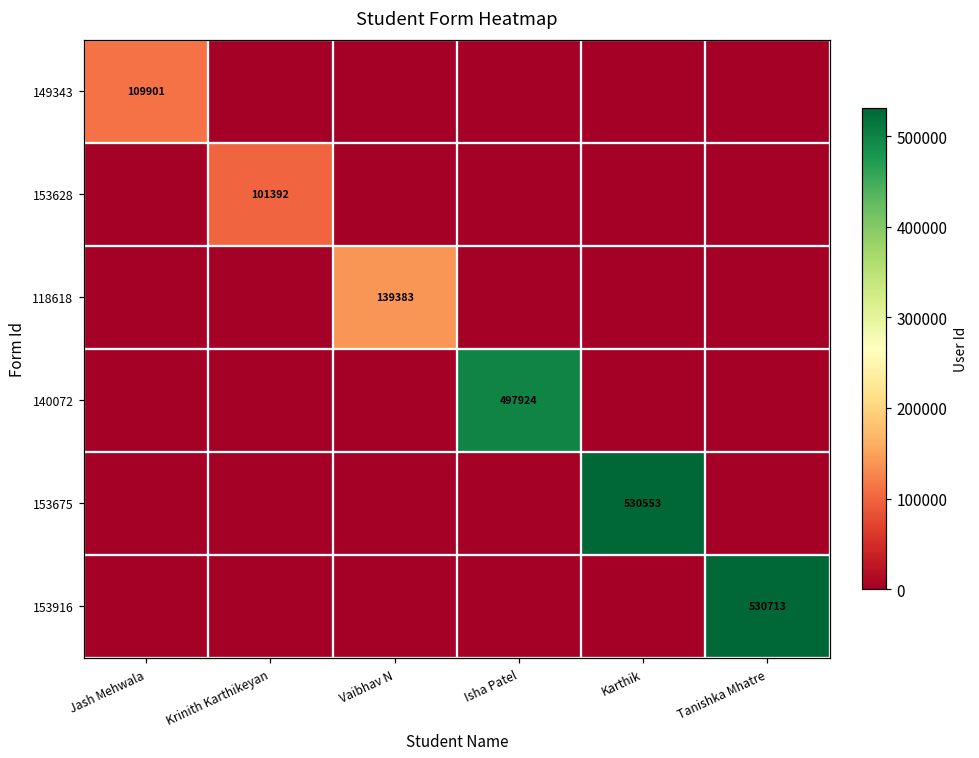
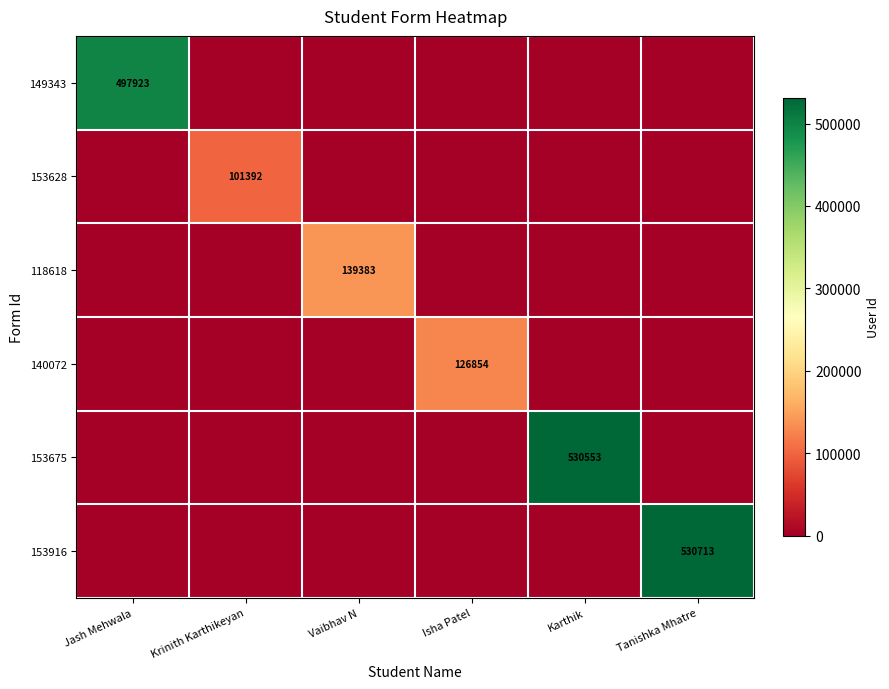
149343, Jash Mehwala: 109901 -> 497923
140072, Isha Patel: 497924 -> 126854
